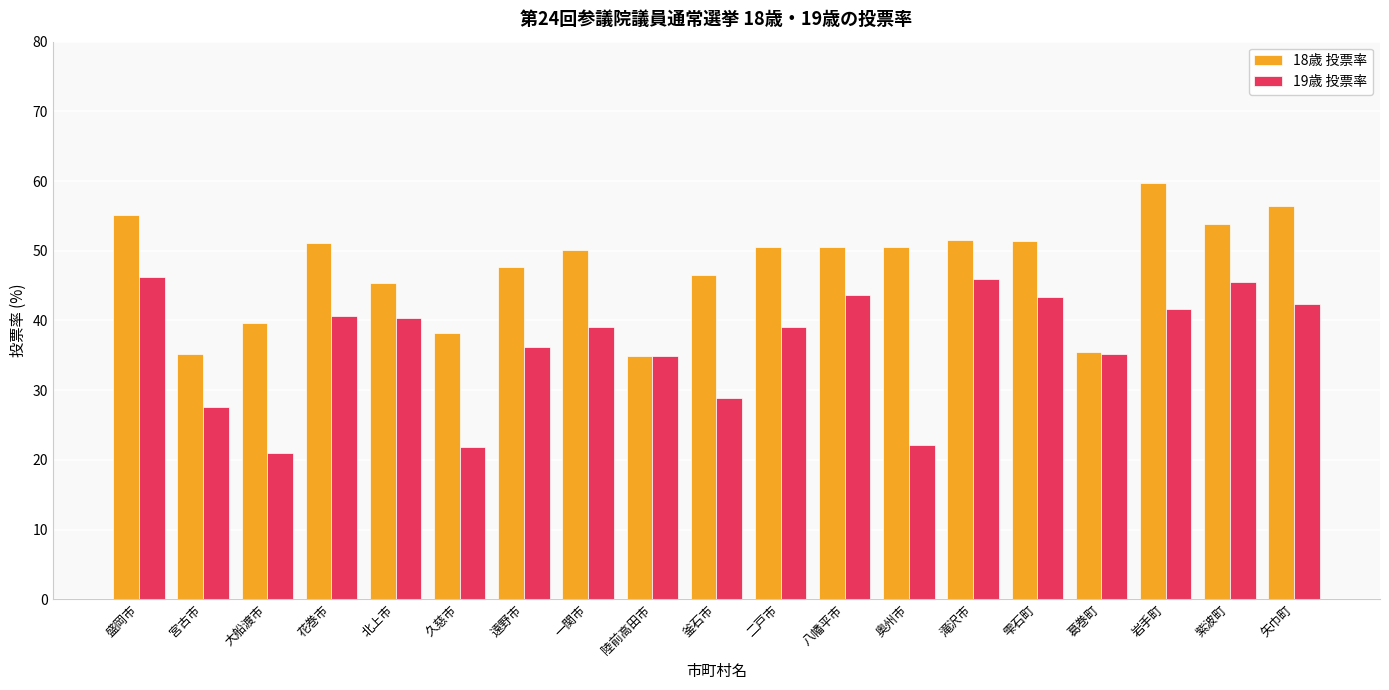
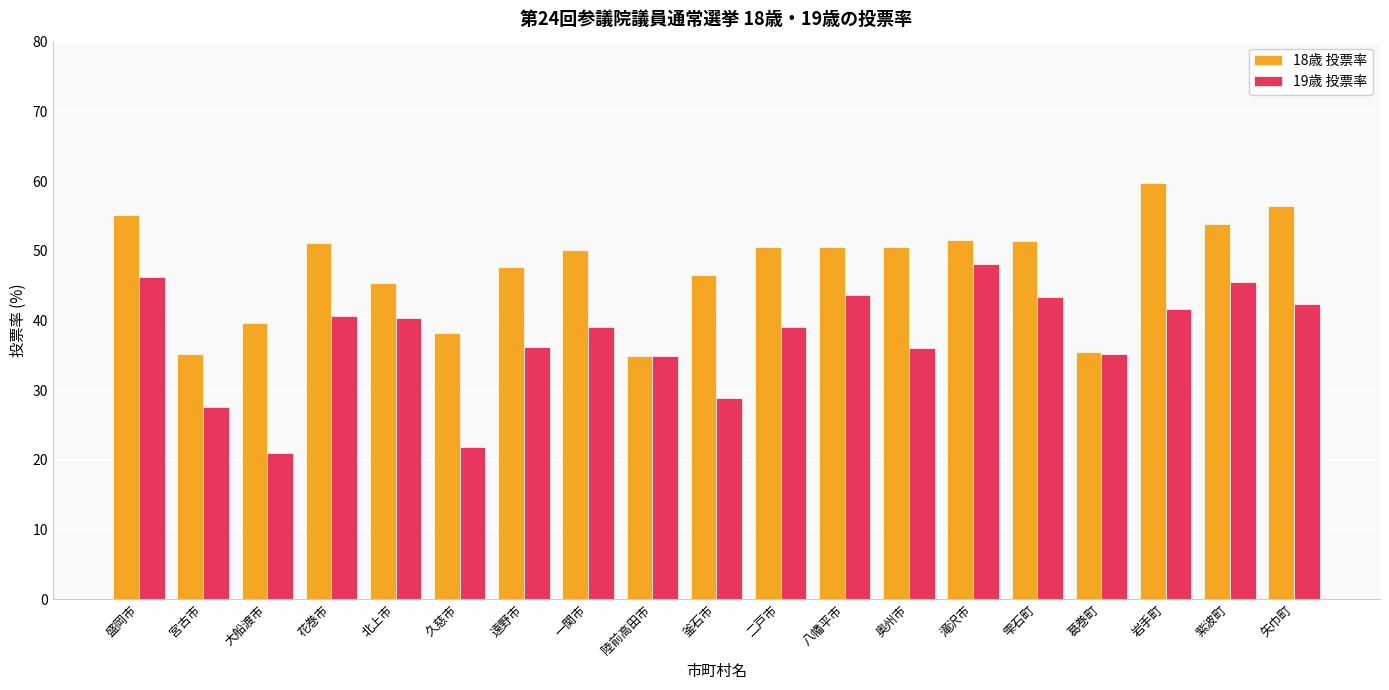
19歳 投票率, 奥州市: 22 -> 36
19歳 投票率, 滝沢市: 46 -> 48
